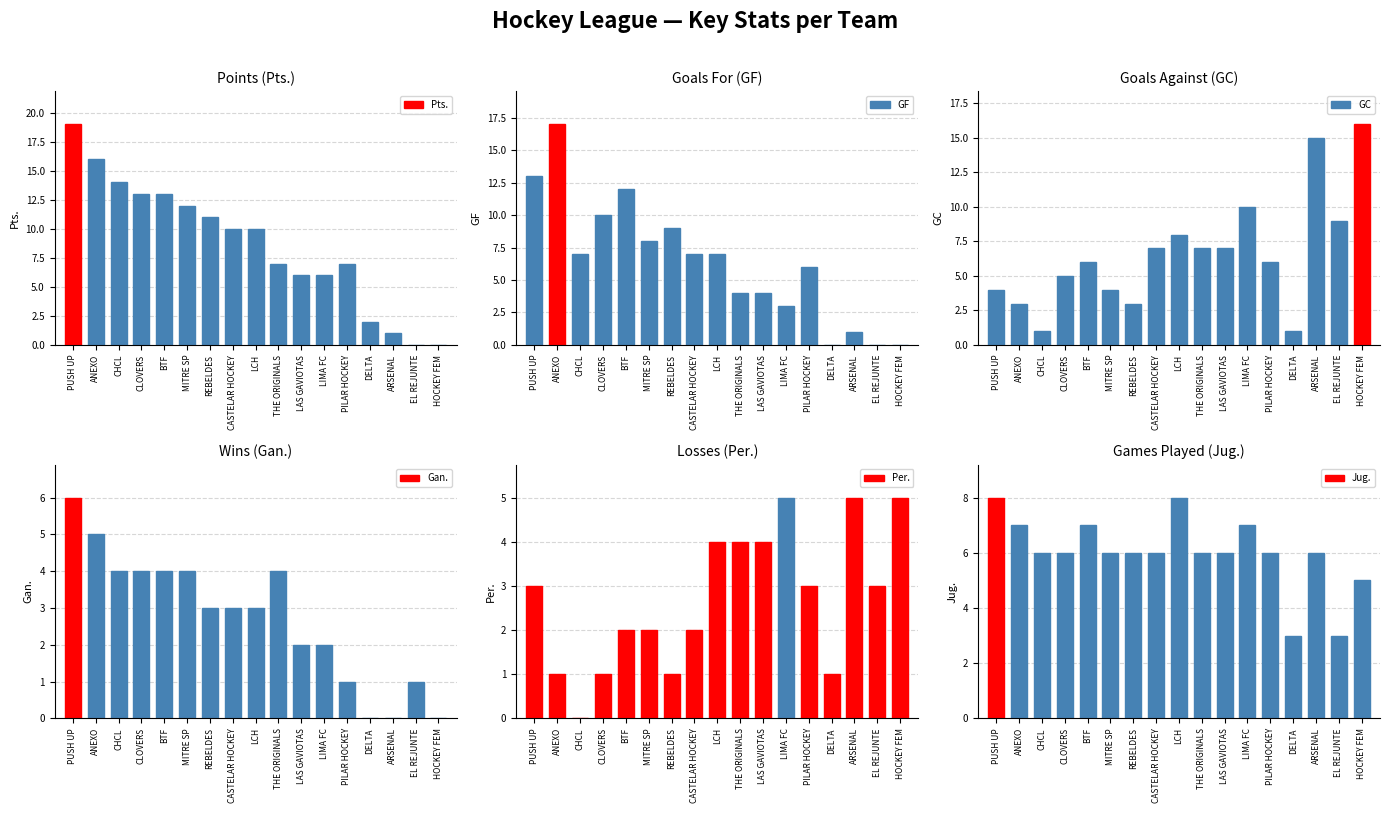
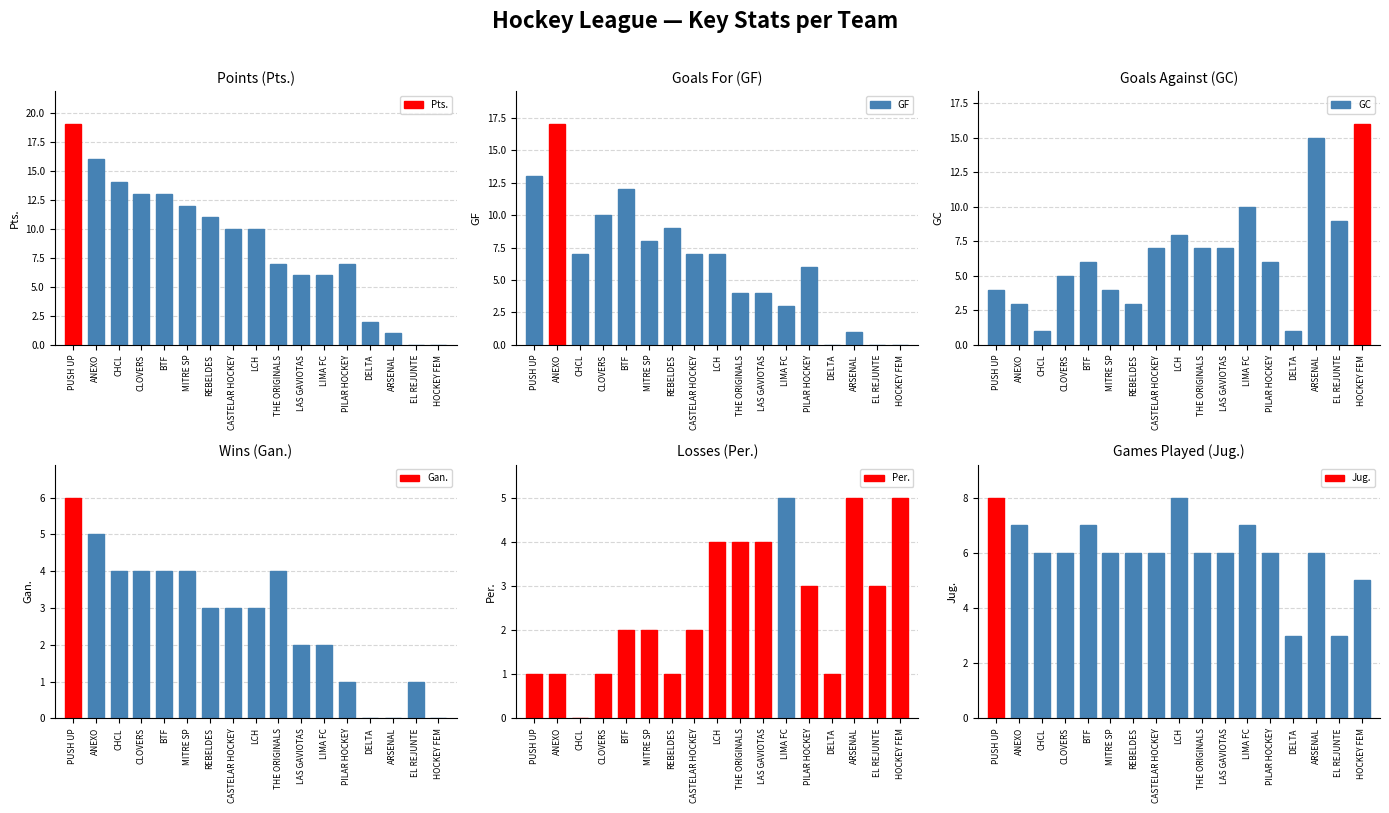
Losses (Per.), PUSH UP: 3 -> 1
